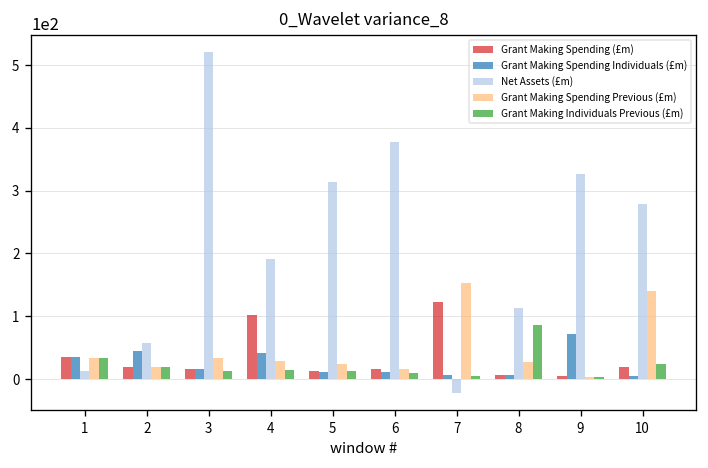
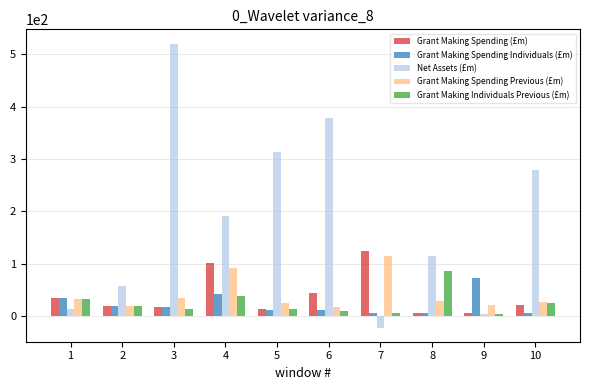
Grant Making Spending Individuals (£m), 2: 40 -> 20
Grant Making Spending Previous (£m), 4: 30 -> 90
Grant Making Individuals Previous (£m), 4: 10 -> 40
Grant Making Spending (£m), 6: 20 -> 40
Grant Making Spending Previous (£m), 7: 150 -> 110
Net Assets (£m), 9: 330 -> 0
Grant Making Spending Previous (£m), 9: 0 -> 20
Grant Making Spending Previous (£m), 10: 140 -> 30
